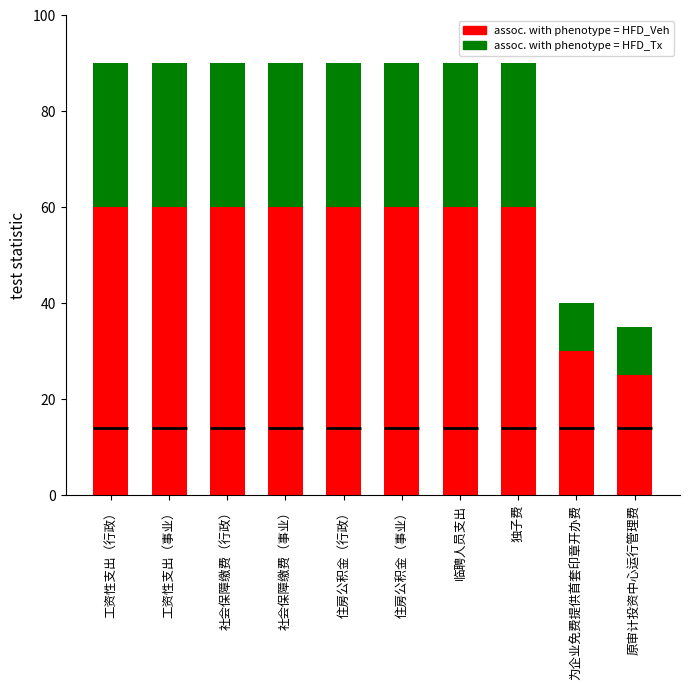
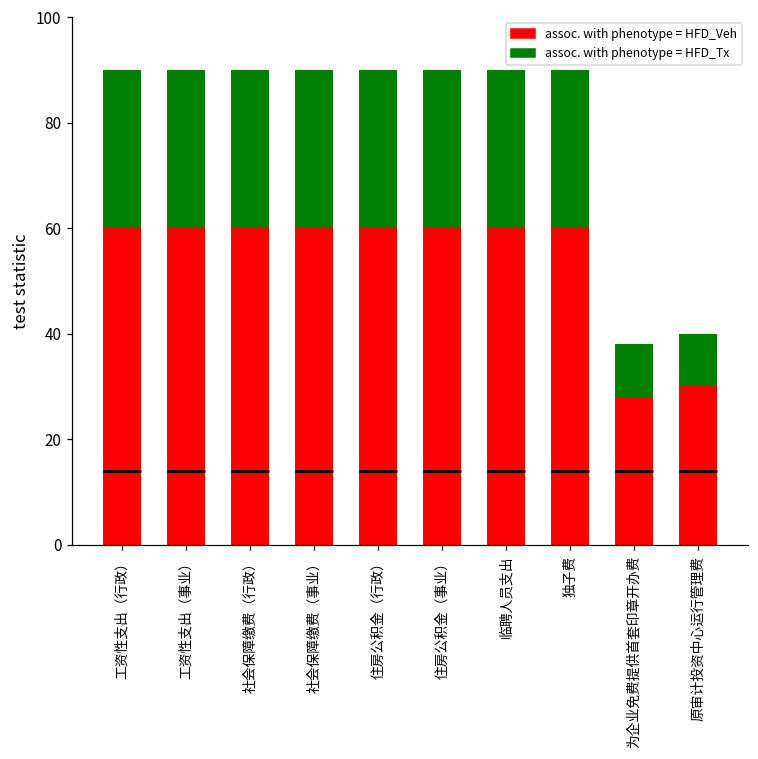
assoc. with phenotype = HFD_Veh, 为企业免费提供首套印章开办费: 30 -> 28
assoc. with phenotype = HFD_Veh, 原审计投资中心运行管理费: 25 -> 30
